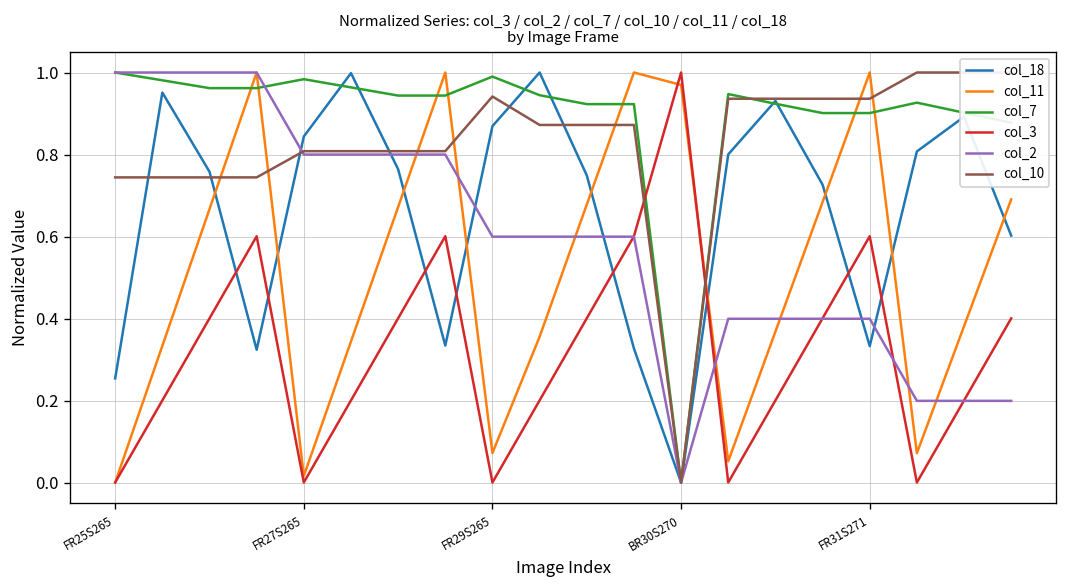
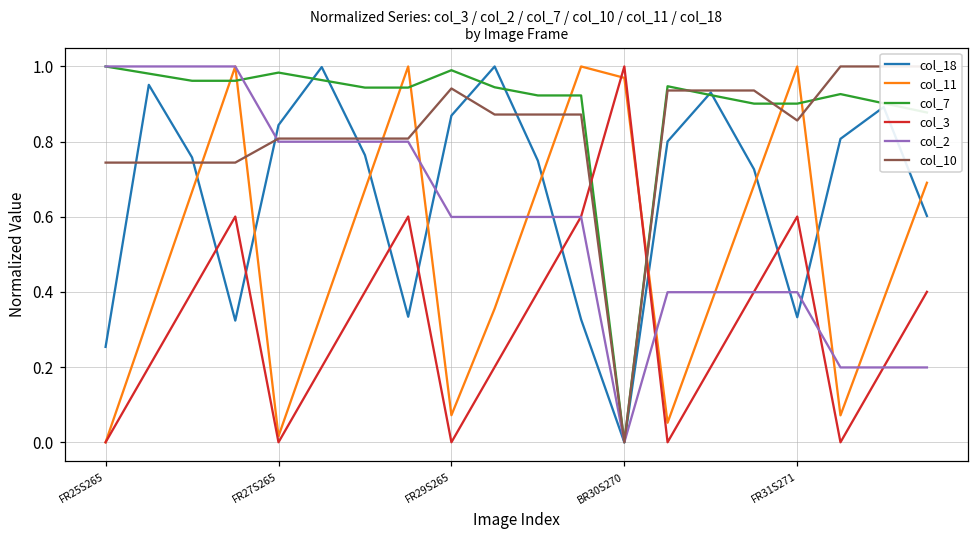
col_10, FR31S271: 0.94 -> 0.86
